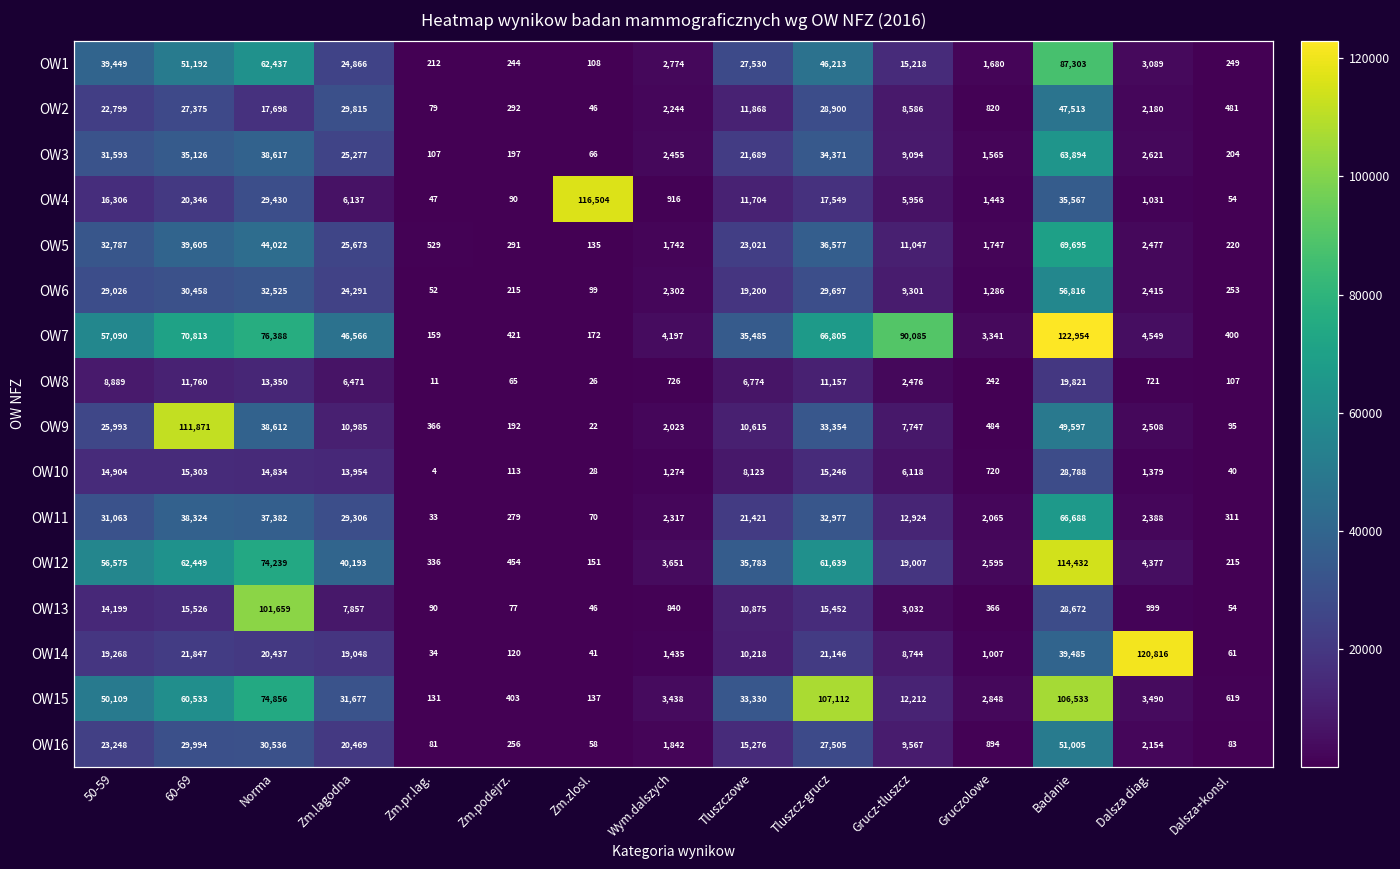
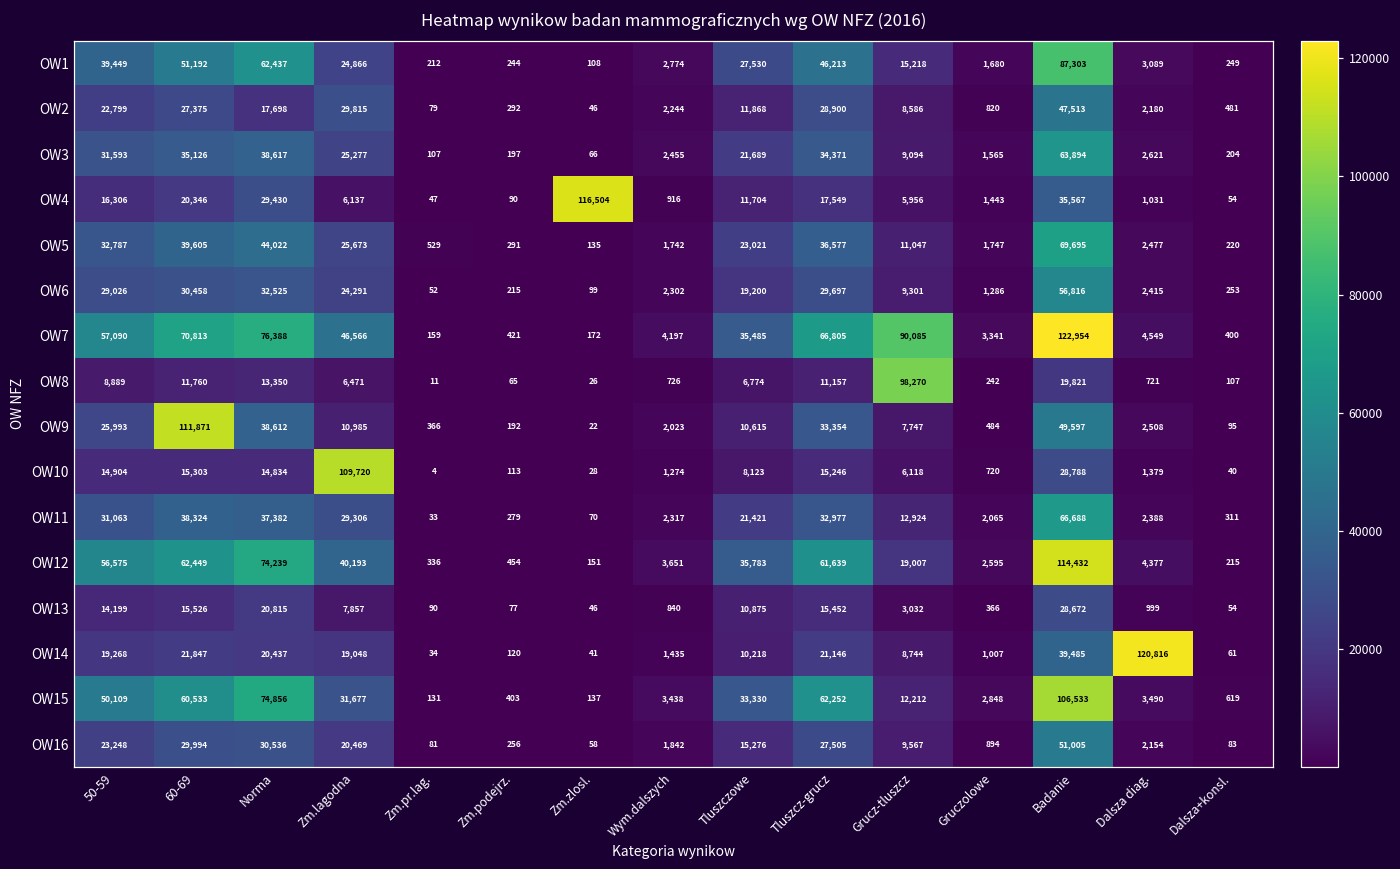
OW8, Grucz-tluszcz: 2,476 -> 98,270
OW10, Zm.lagodna: 13,954 -> 109,720
OW13, Norma: 101,659 -> 20,815
OW15, Tluszcz-grucz: 107,112 -> 62,252
